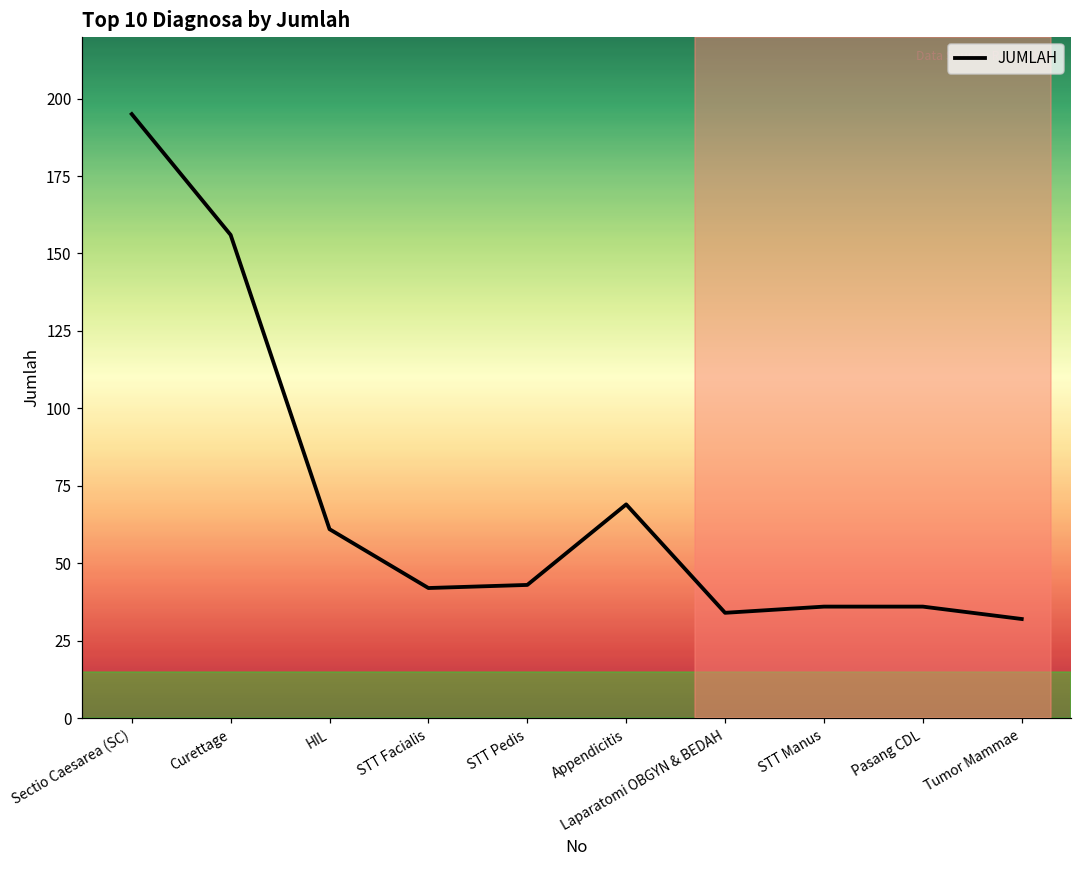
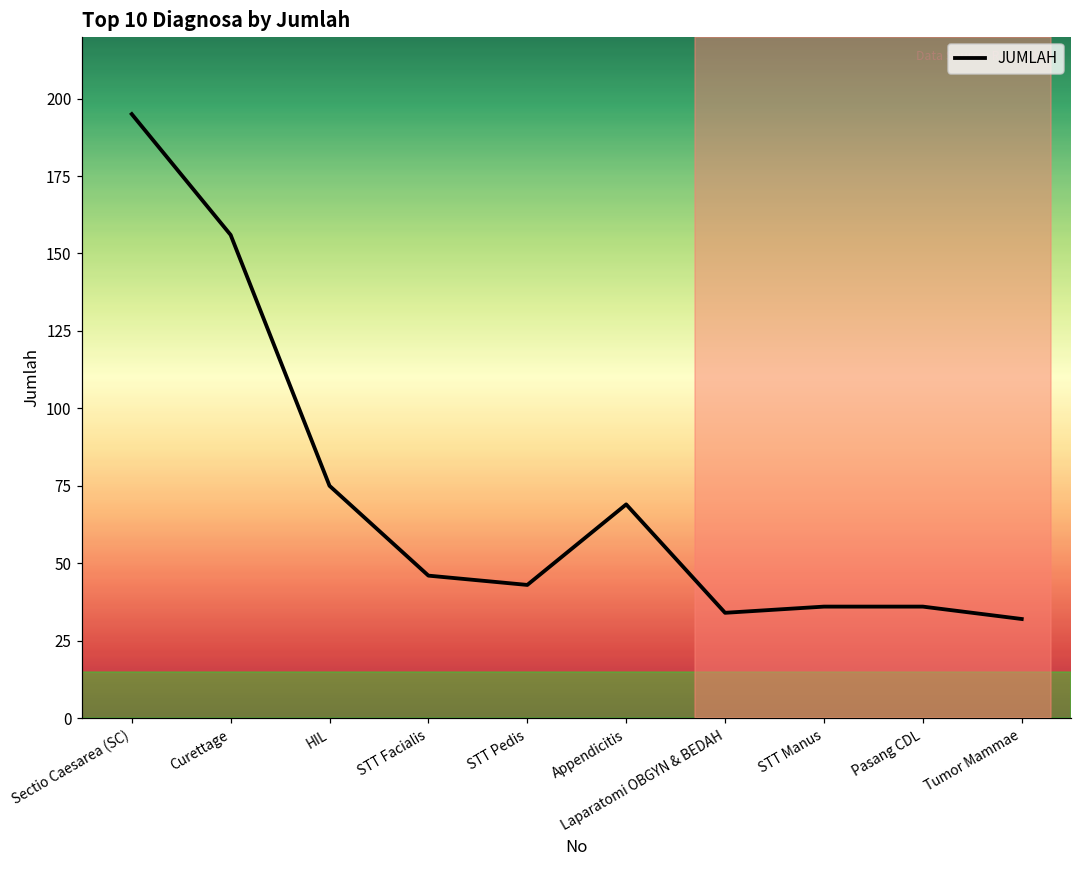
HIL: 61 -> 75
STT Facialis: 42 -> 46
